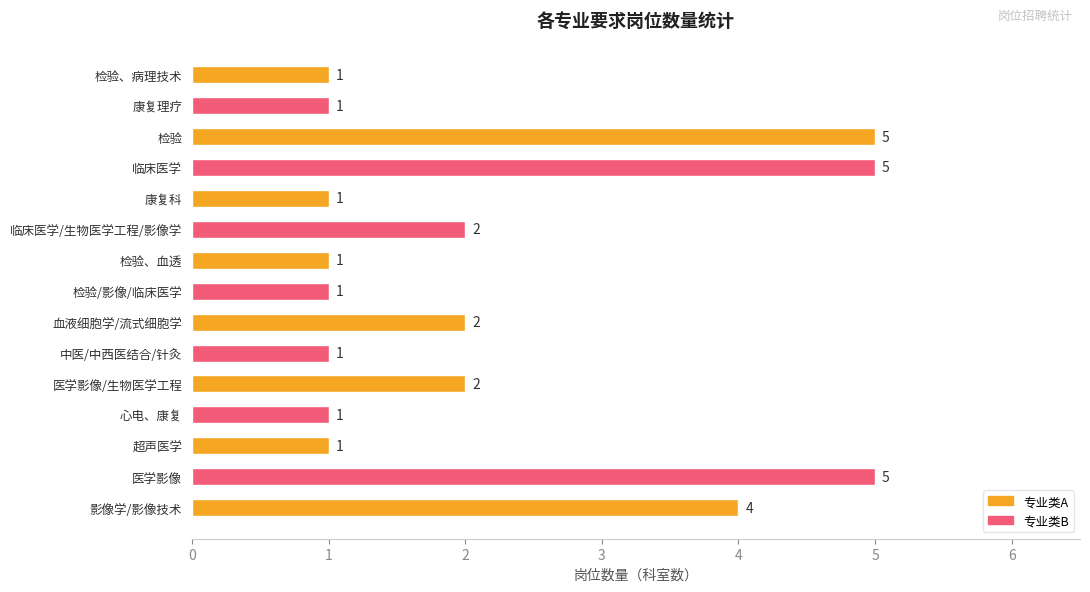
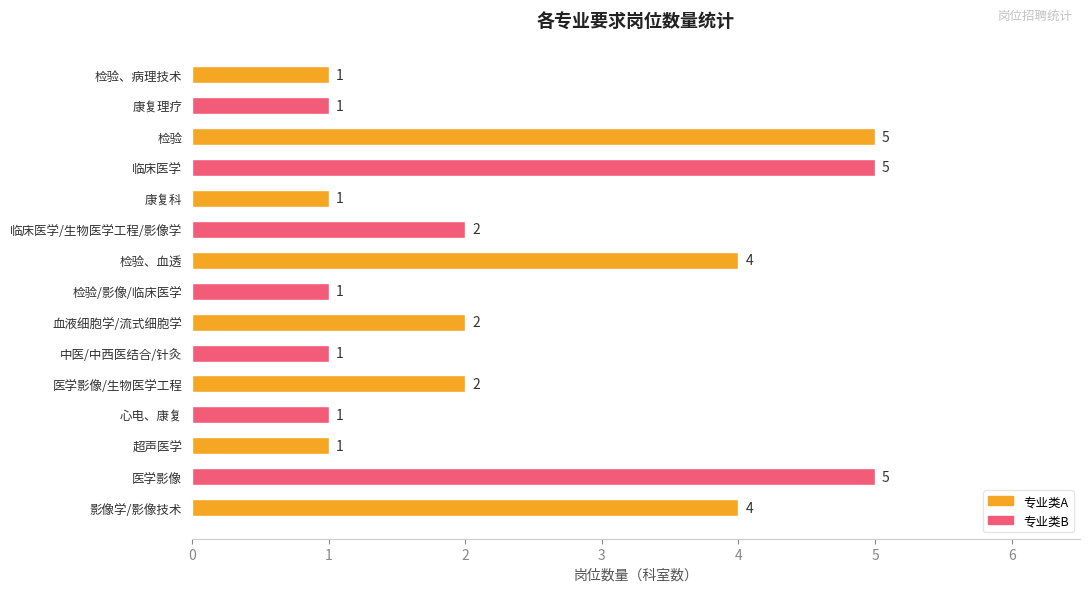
检验、血透: 1 -> 4
